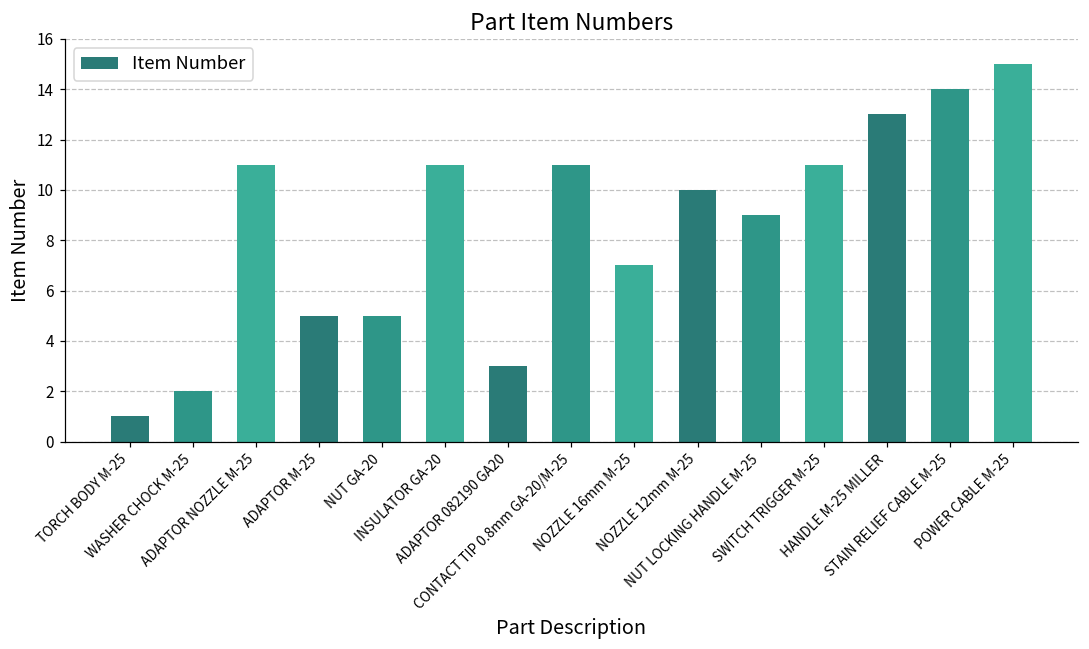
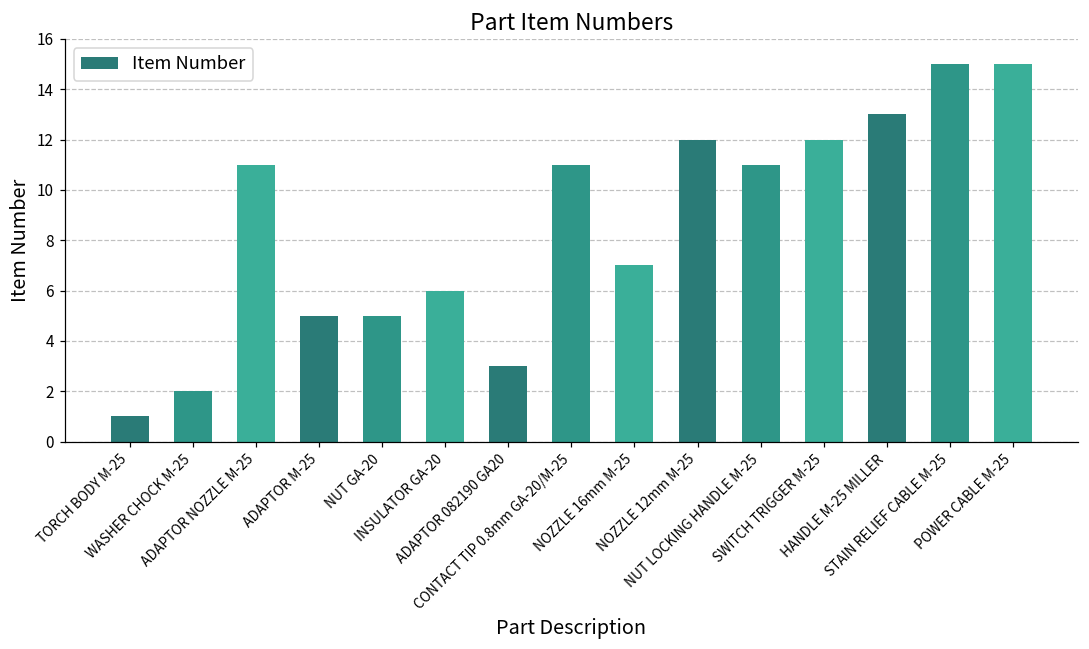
INSULATOR GA-20: 11 -> 6
NOZZLE 12mm M-25: 10 -> 12
NUT LOCKING HANDLE M-25: 9 -> 11
SWITCH TRIGGER M-25: 11 -> 12
STAIN RELIEF CABLE M-25: 14 -> 15
